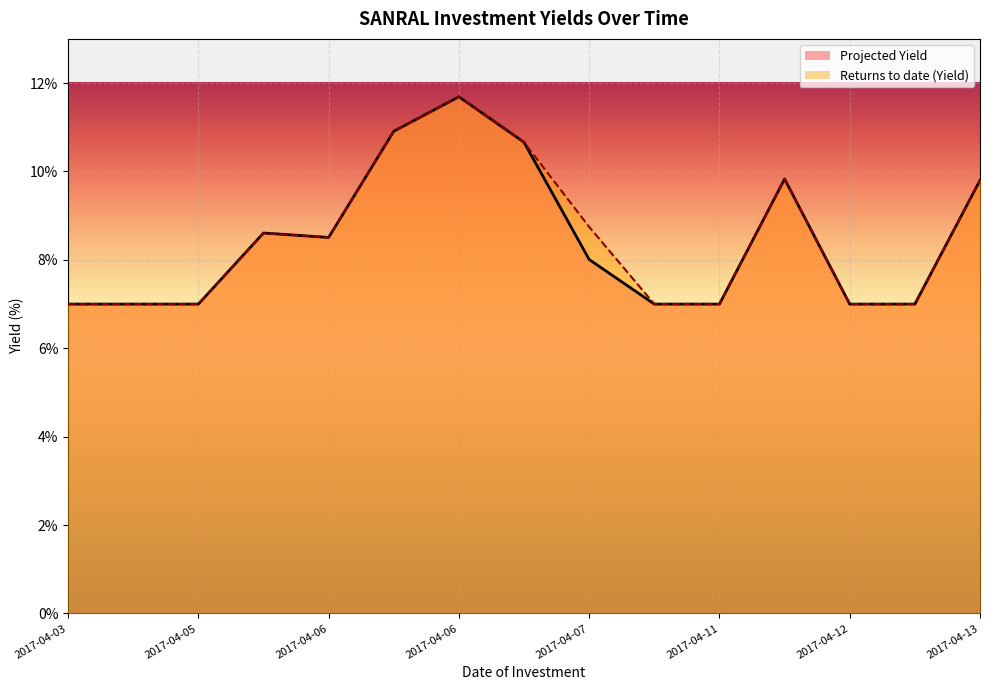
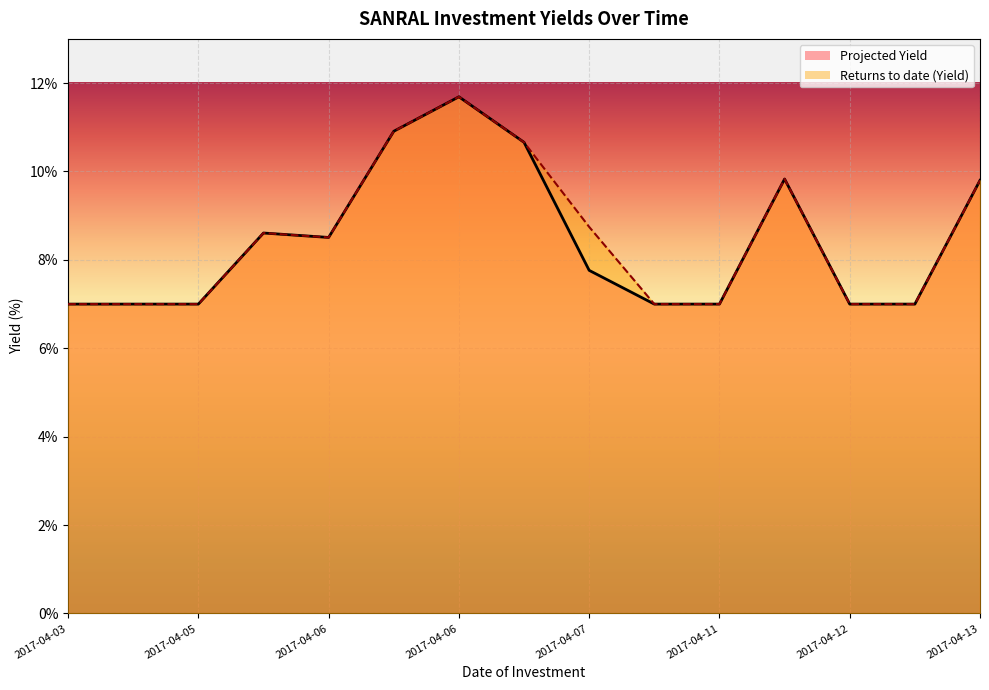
Projected Yield, 2017-04-07: 8.0% -> 7.8%
